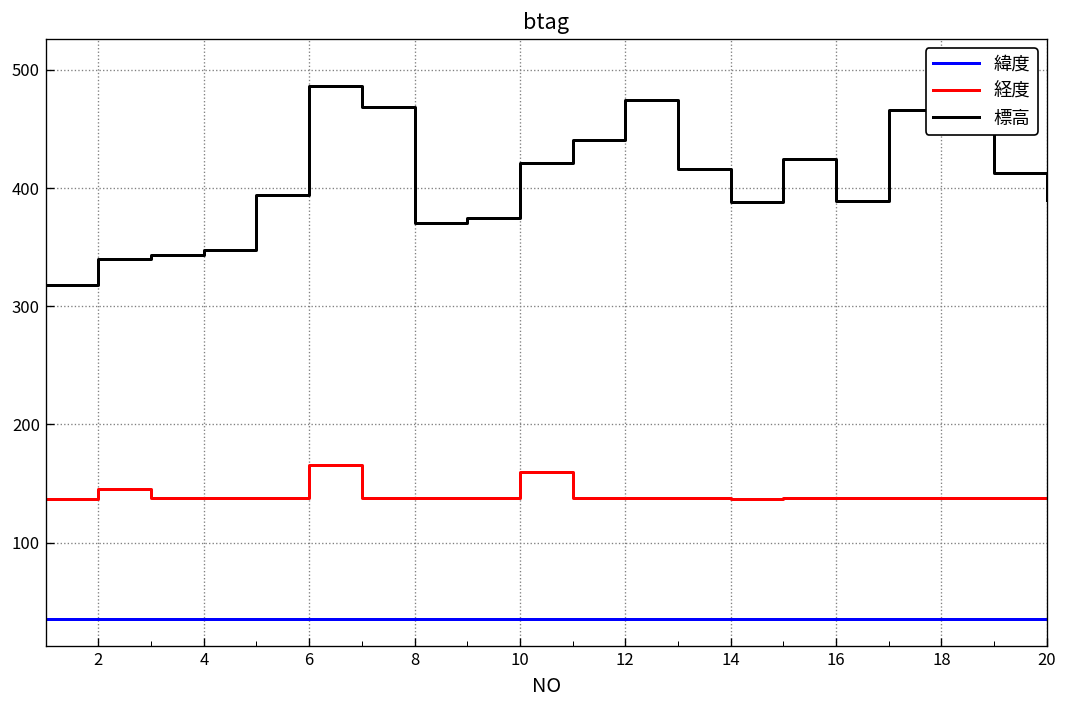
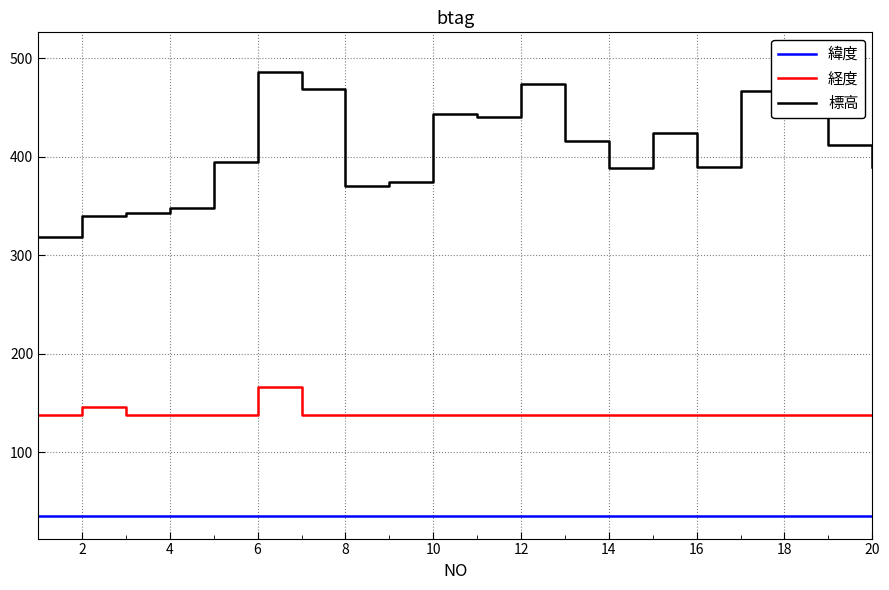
経度, 10: 160 -> 140
標高, 10: 420 -> 440
